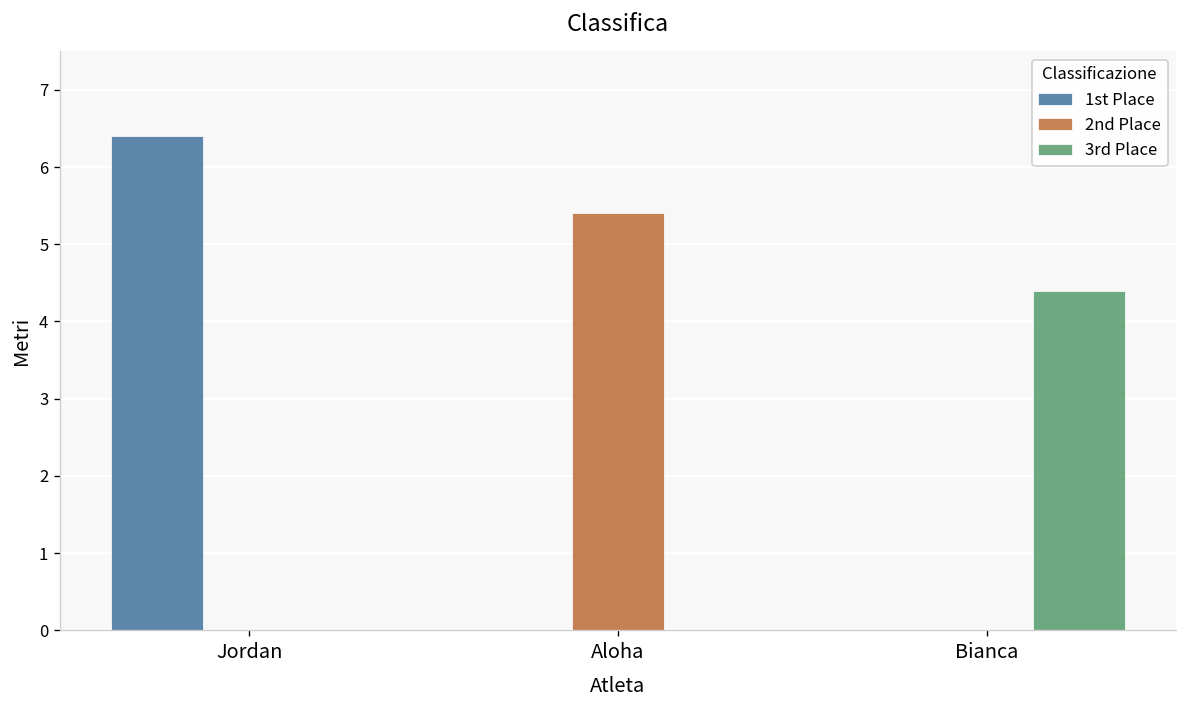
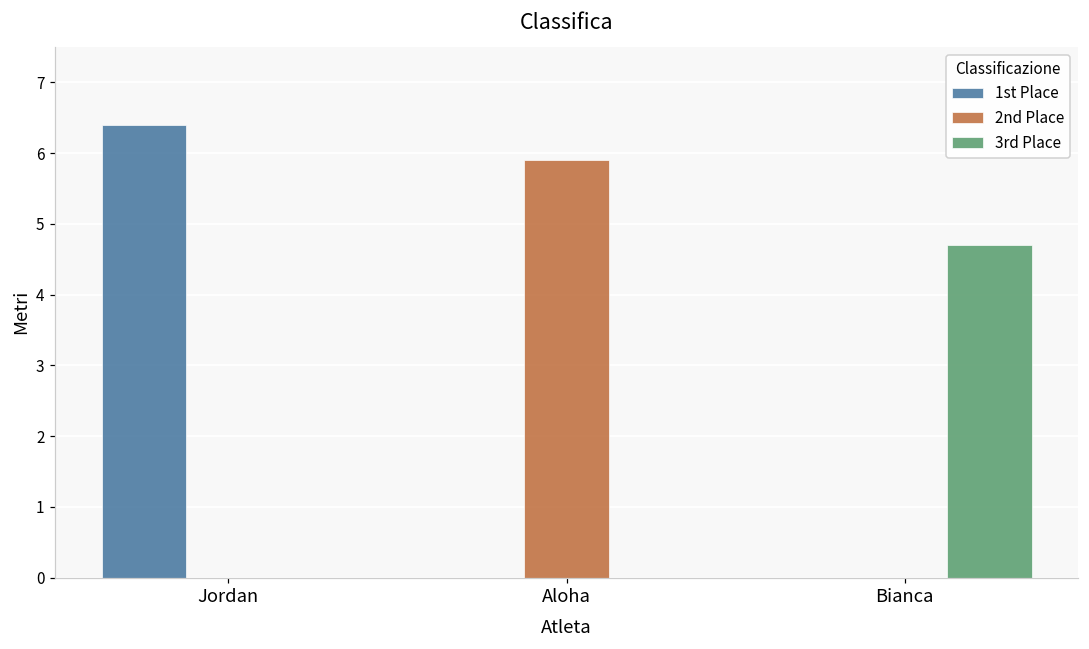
2nd Place, Aloha: 5.4 -> 5.9
3rd Place, Bianca: 4.4 -> 4.7
